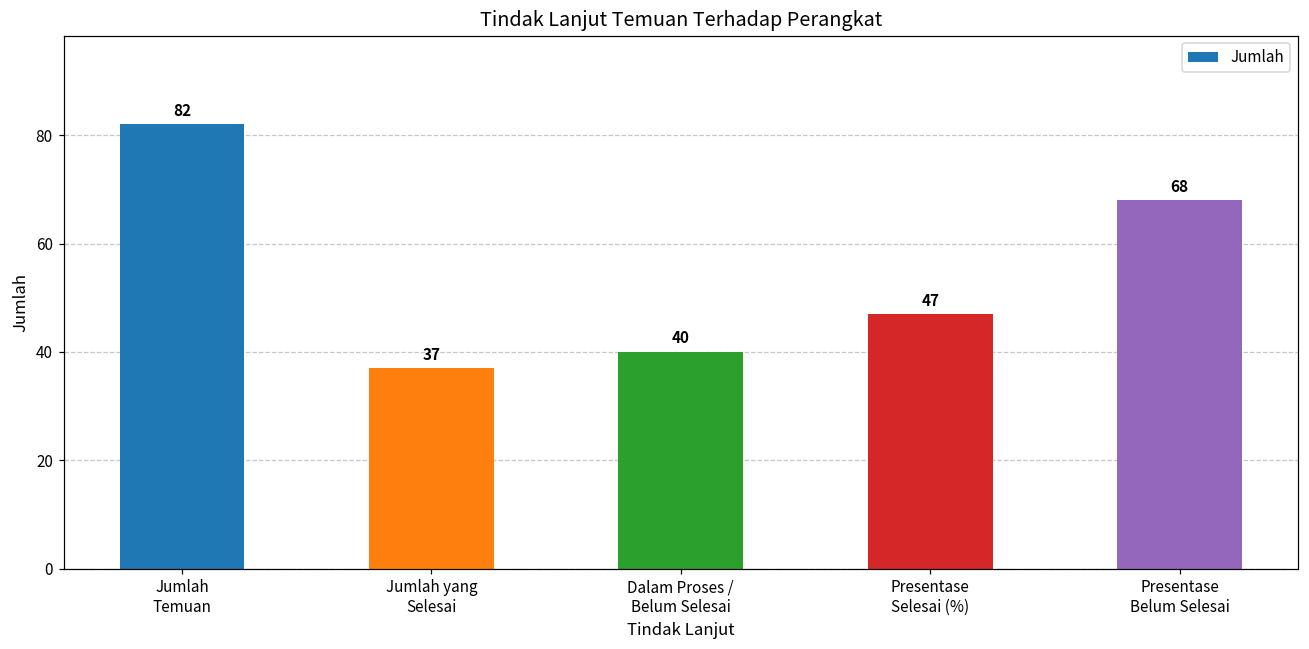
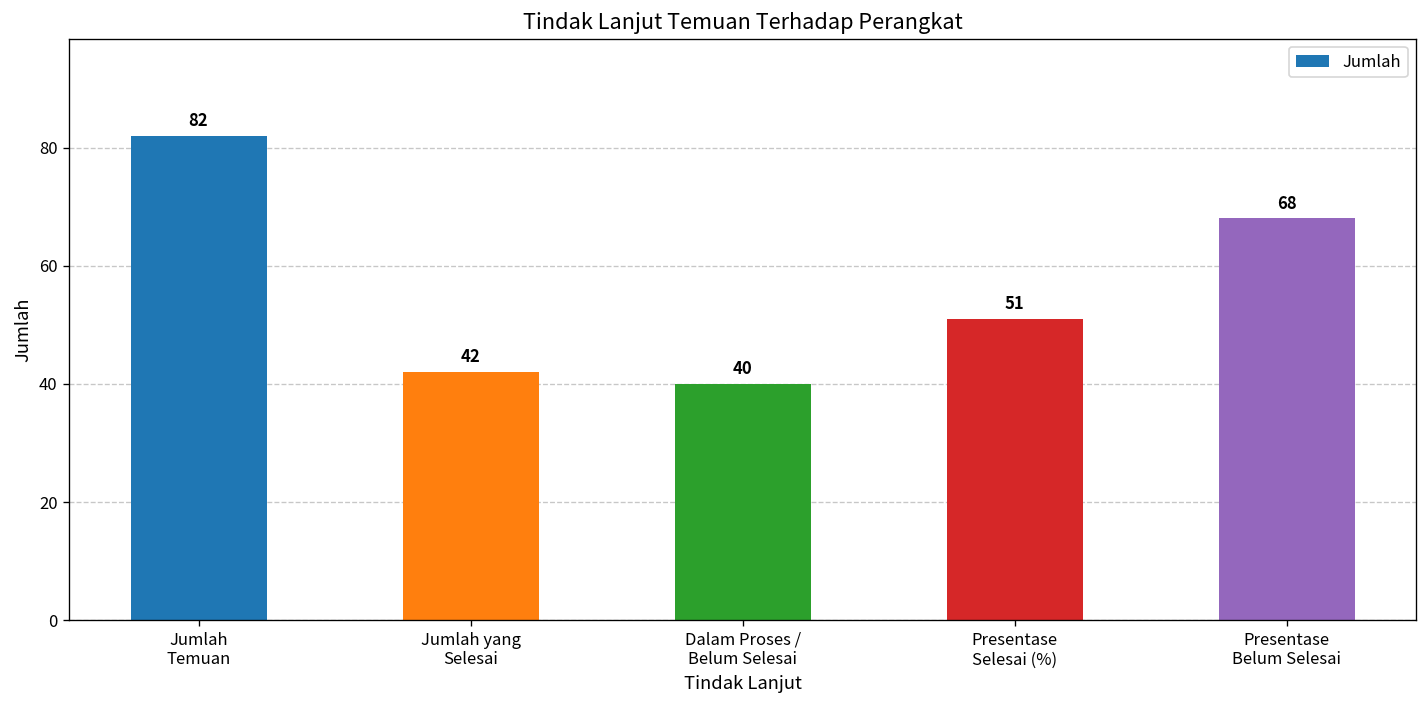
Jumlah yang Selesai: 37 -> 42
Presentase Selesai (%): 47 -> 51
